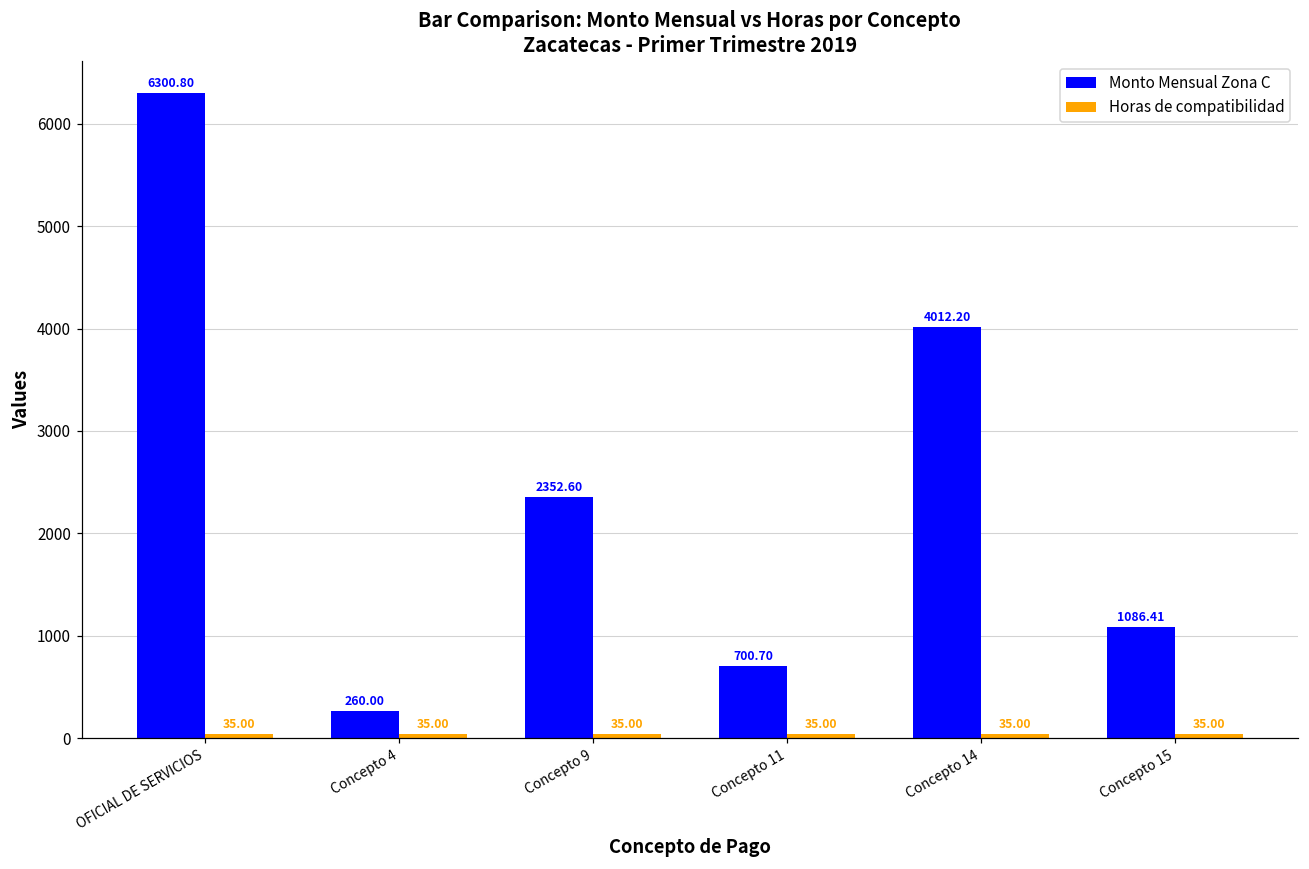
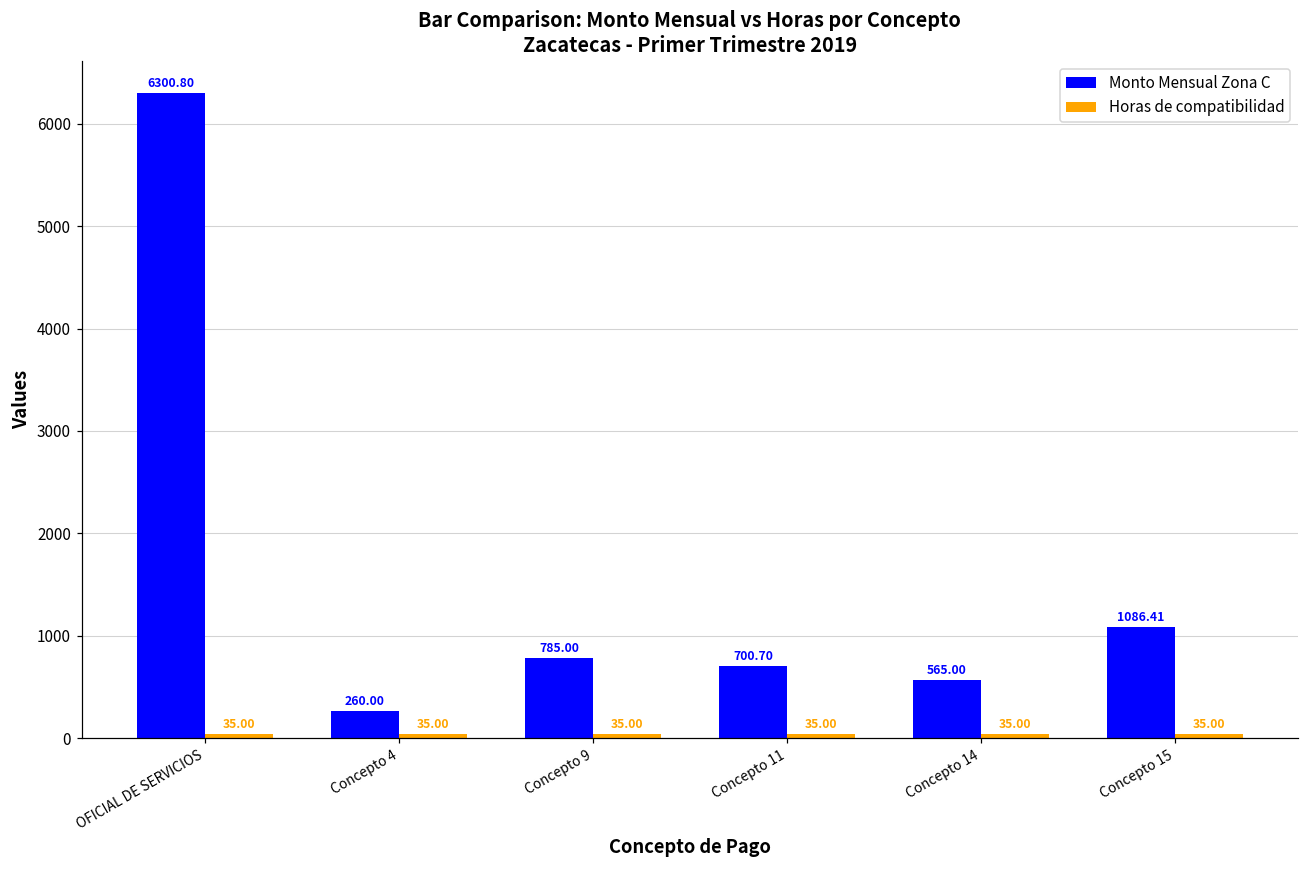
Monto Mensual Zona C, Concepto 9: 2352.60 -> 785.00
Monto Mensual Zona C, Concepto 14: 4012.20 -> 565.00
